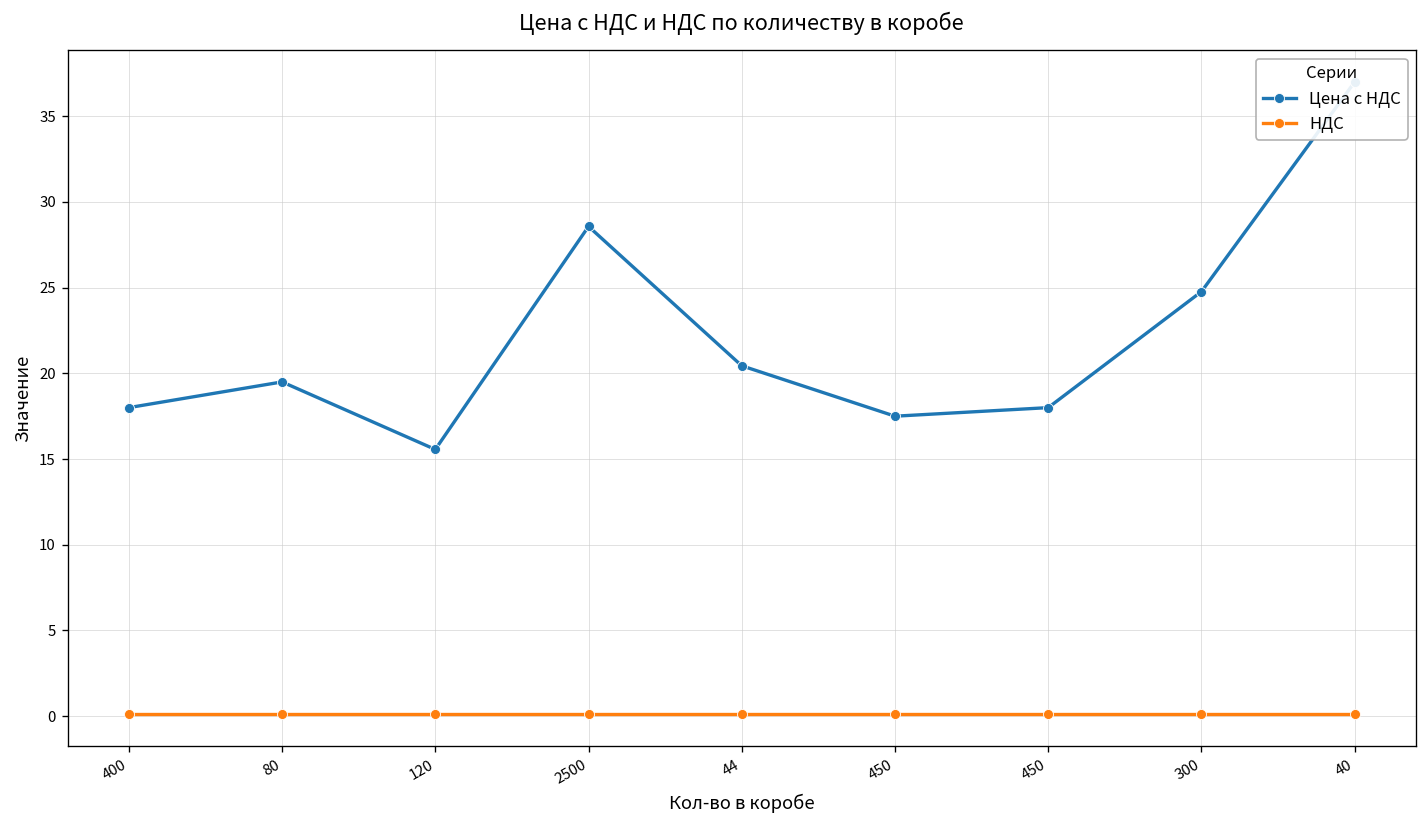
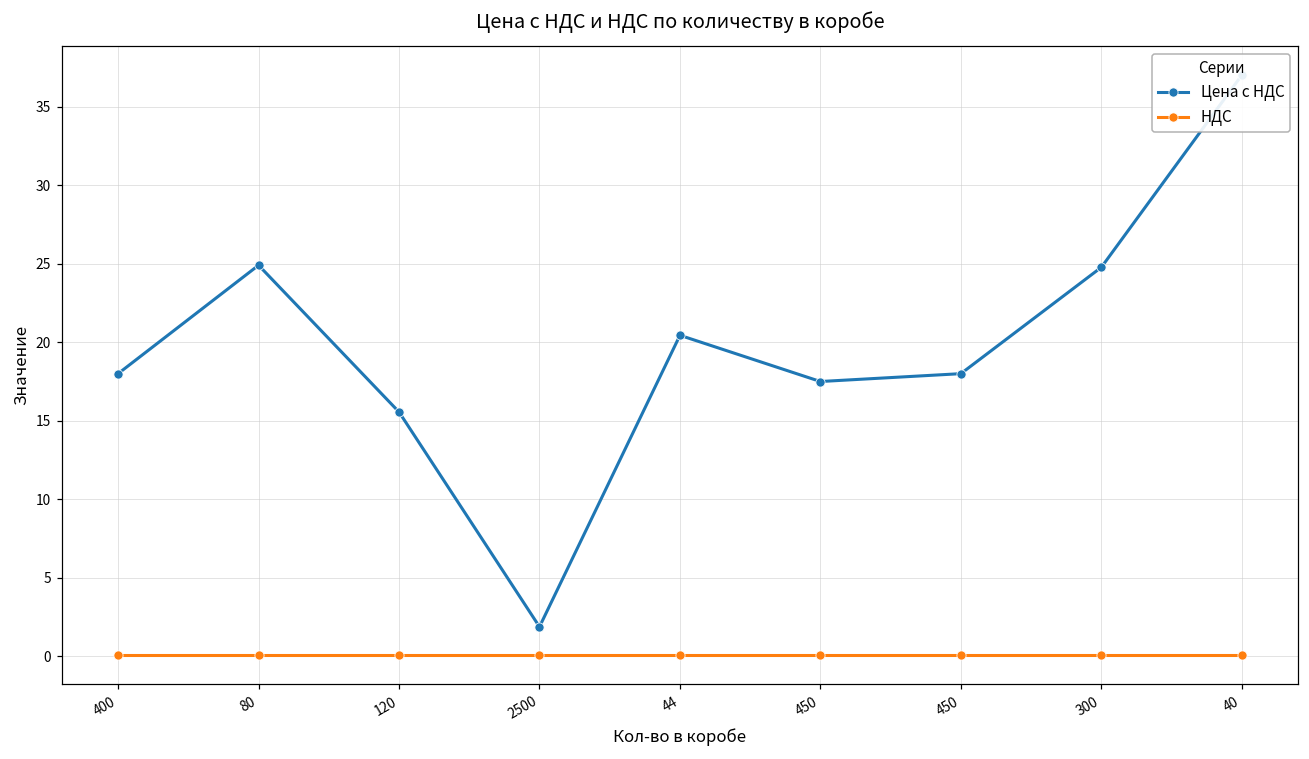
Цена с НДС, 80: 19.5 -> 24.9
Цена с НДС, 2500: 28.6 -> 1.9
